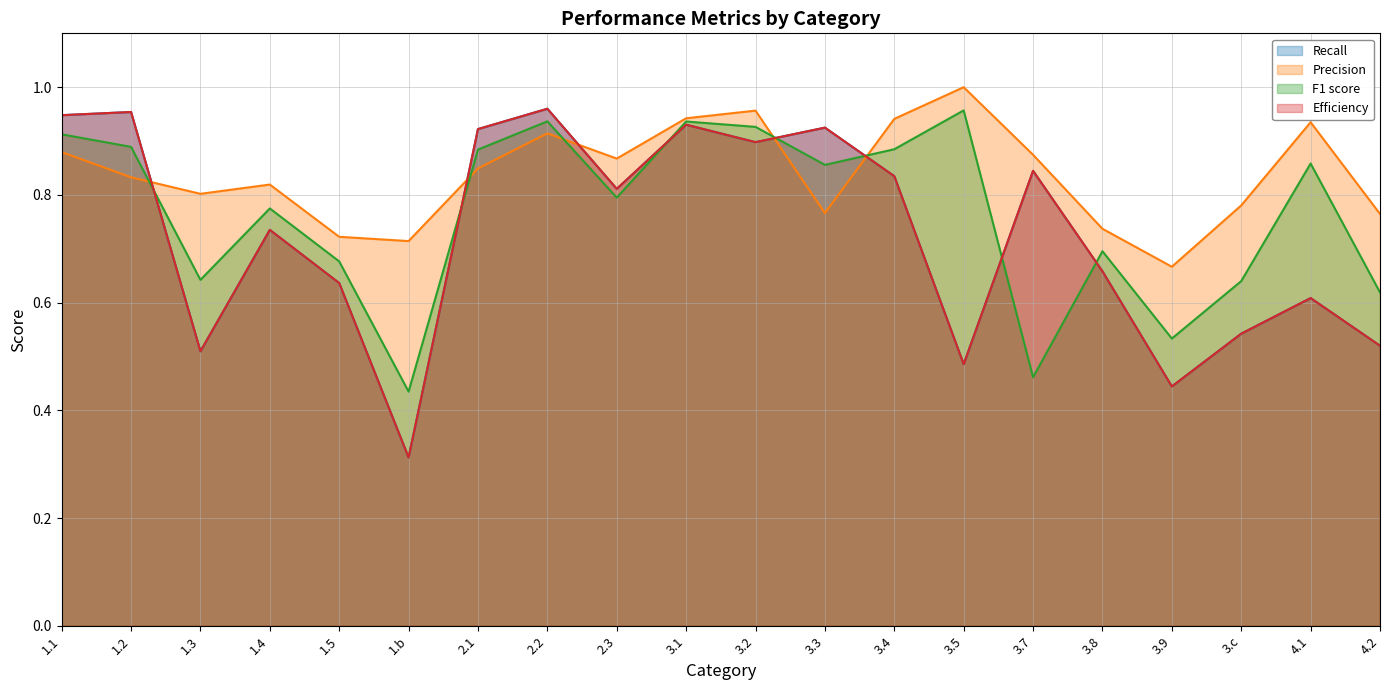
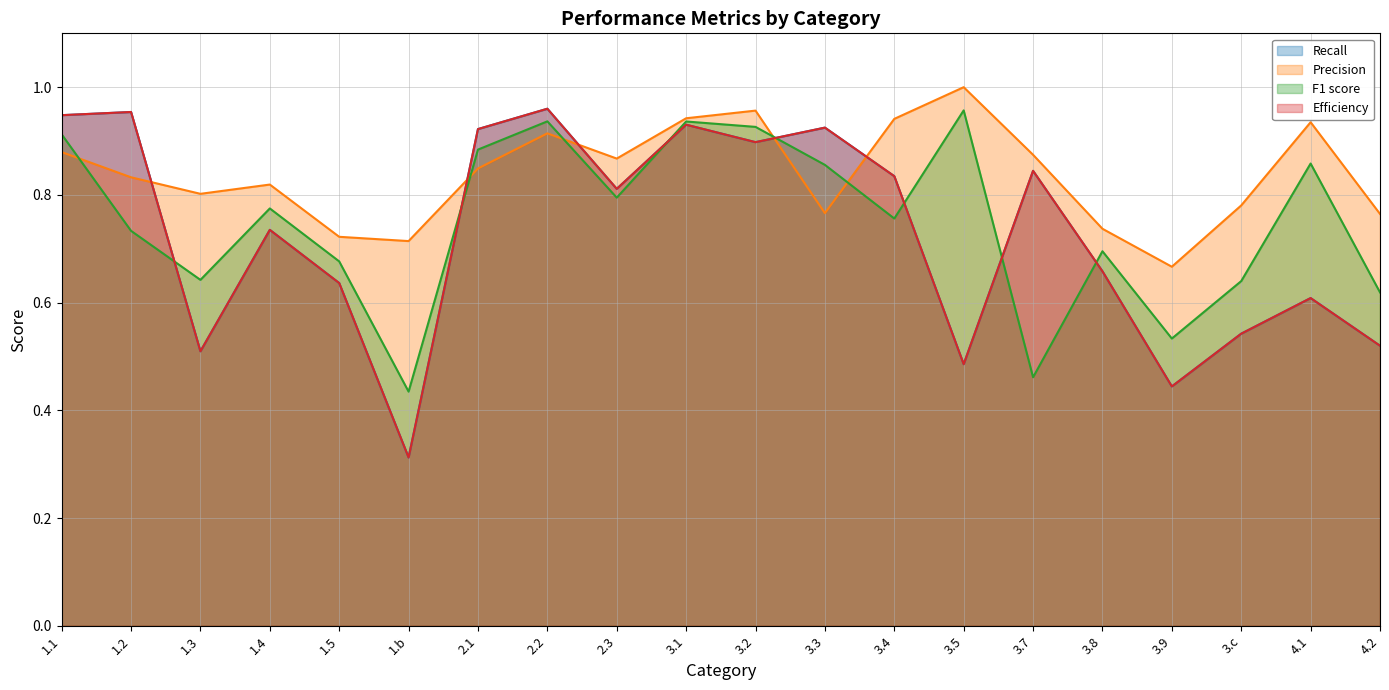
F1 score, 1.2: 0.89 -> 0.73
F1 score, 3.4: 0.88 -> 0.76
